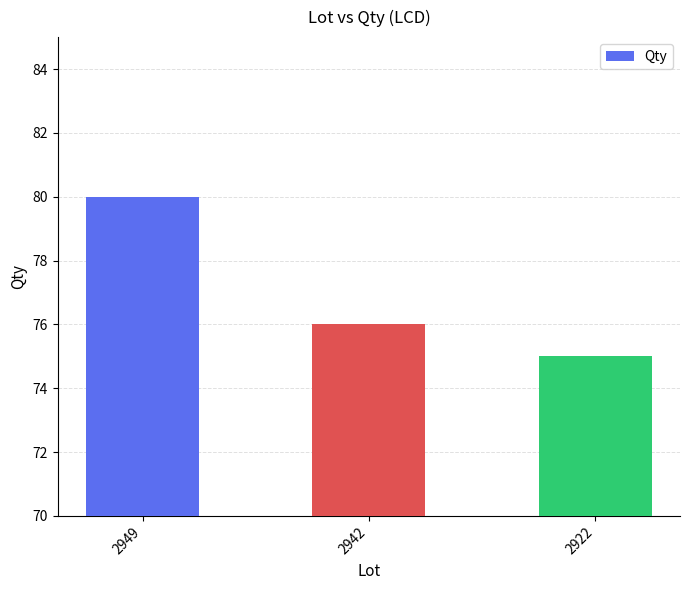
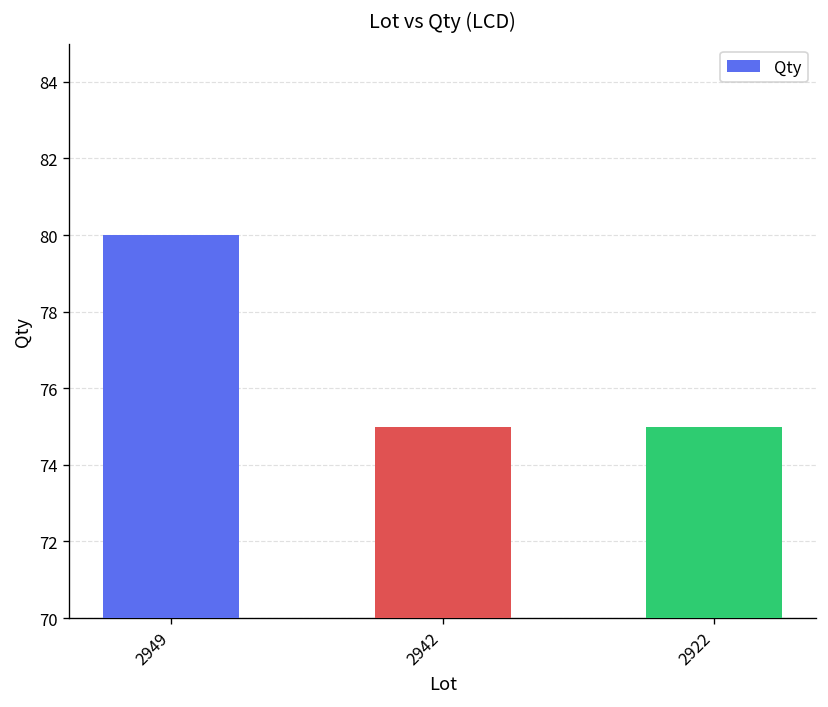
2942: 76 -> 75
